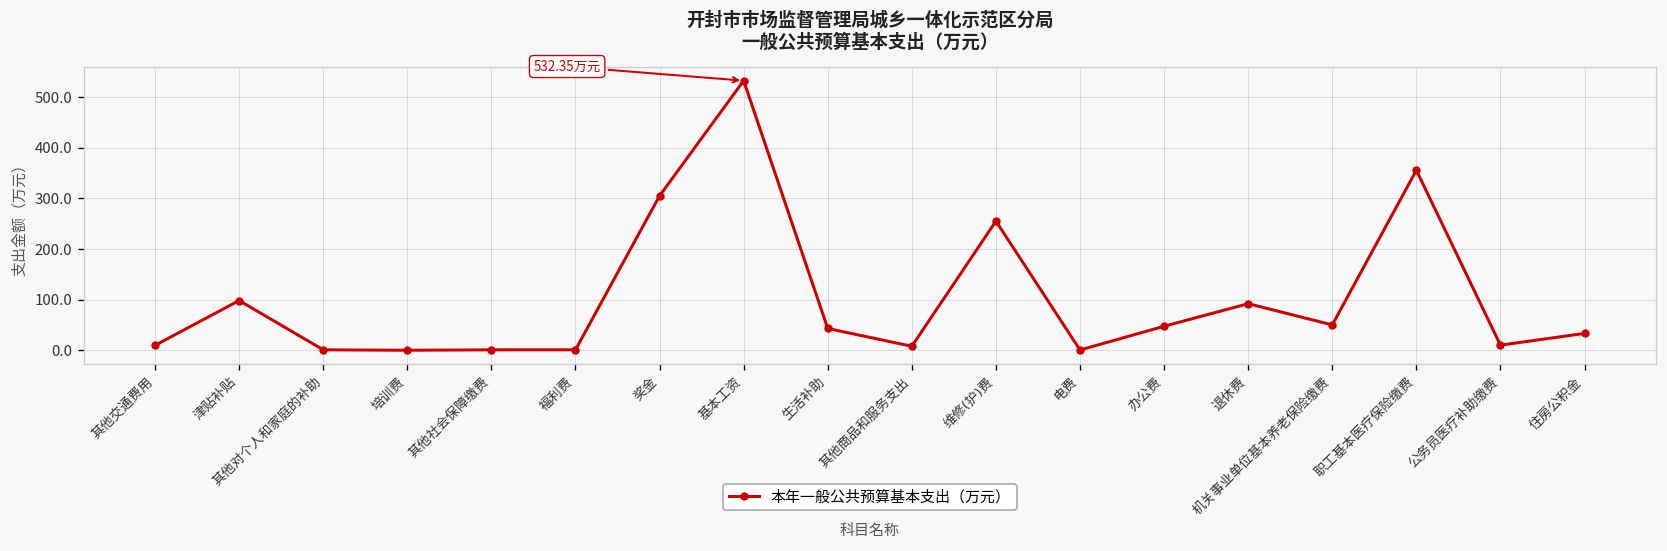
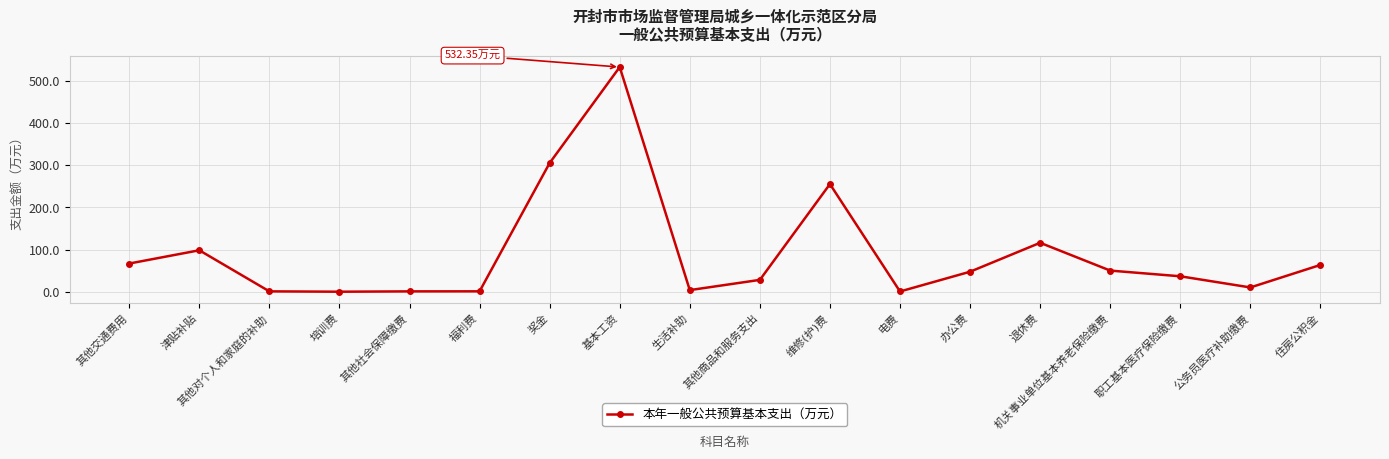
其他交通费用: 10 -> 70
生活补助: 40 -> 0
其他商品和服务支出: 10 -> 30
退休费: 90 -> 120
职工基本医疗保险缴费: 360 -> 40
住房公积金: 30 -> 60
